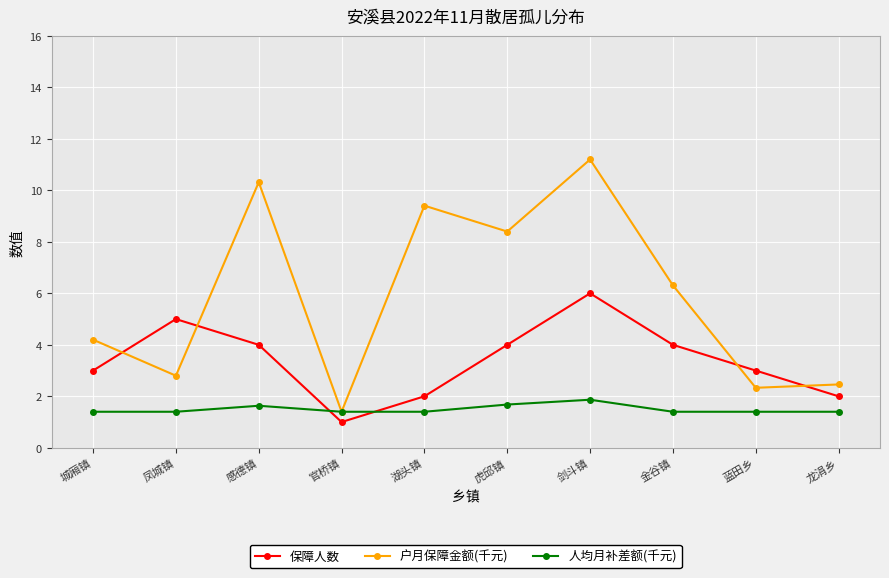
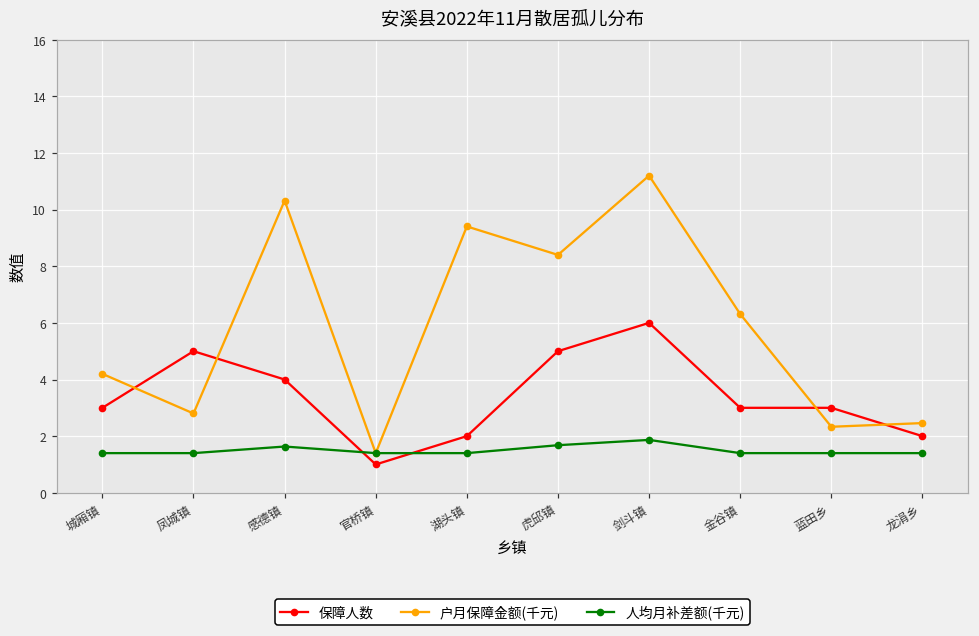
保障人数, 虎邱镇: 4 -> 5
保障人数, 金谷镇: 4 -> 3
